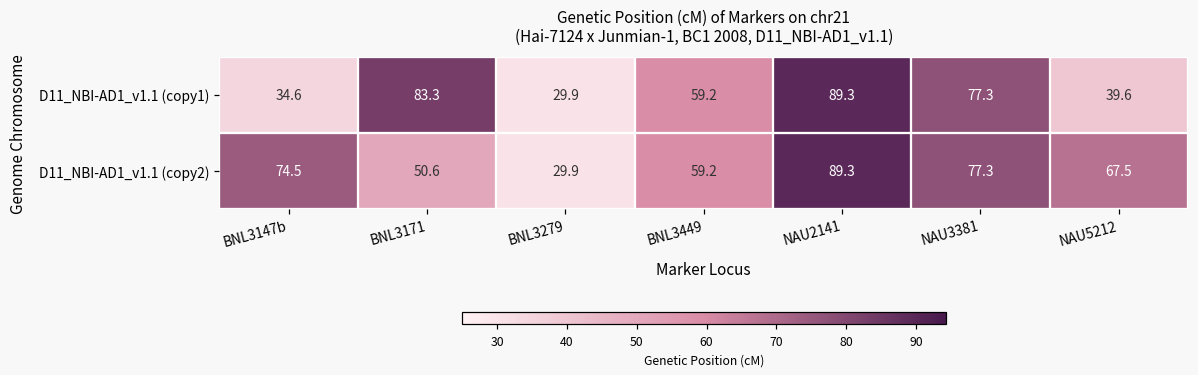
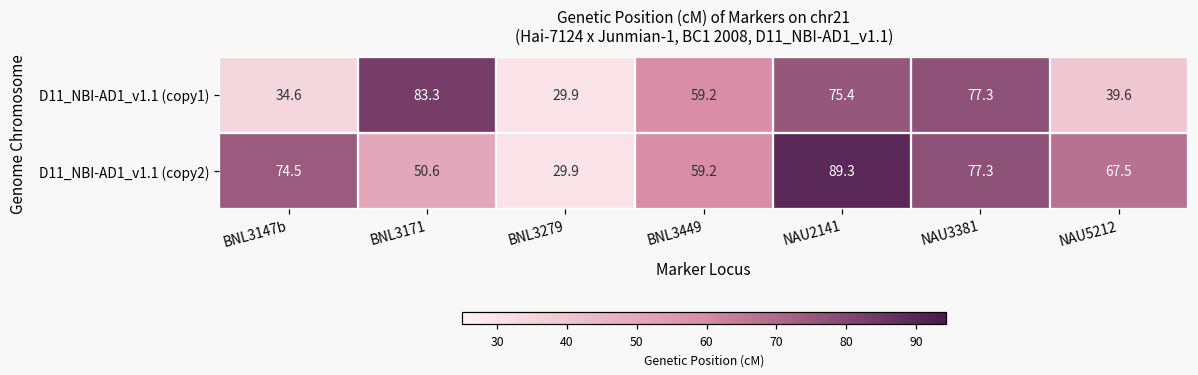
D11_NBI-AD1_v1.1 (copy1), NAU2141: 89.3 -> 75.4
